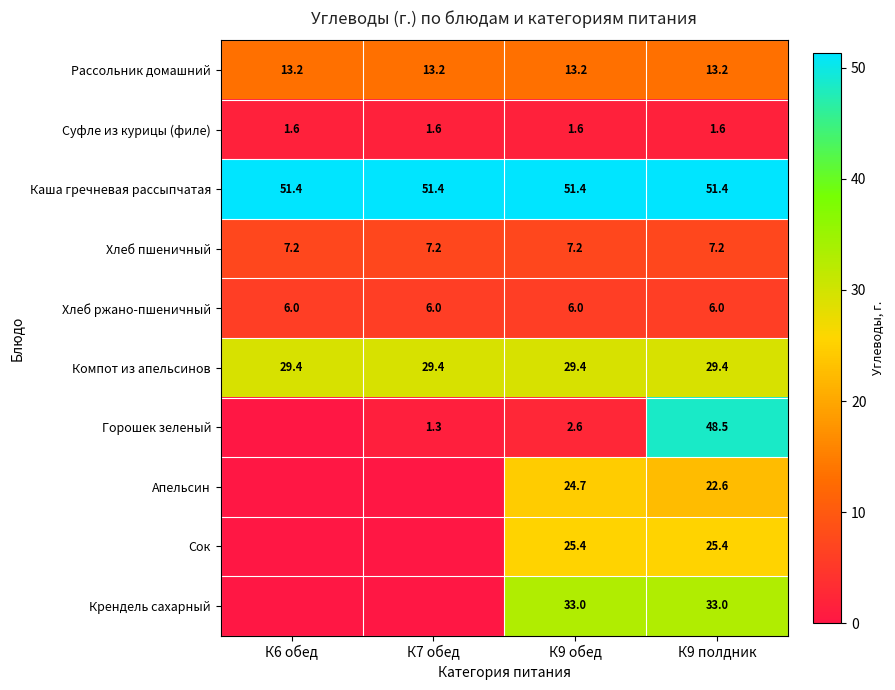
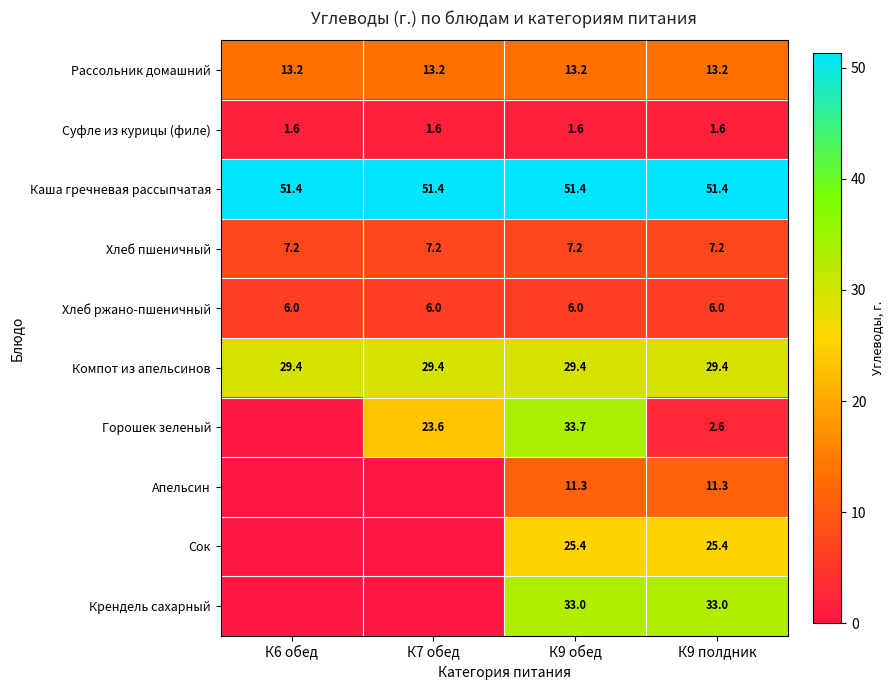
Горошек зеленый, К7 обед: 1.3 -> 23.6
Горошек зеленый, К9 обед: 2.6 -> 33.7
Горошек зеленый, К9 полдник: 48.5 -> 2.6
Апельсин, К9 обед: 24.7 -> 11.3
Апельсин, К9 полдник: 22.6 -> 11.3
